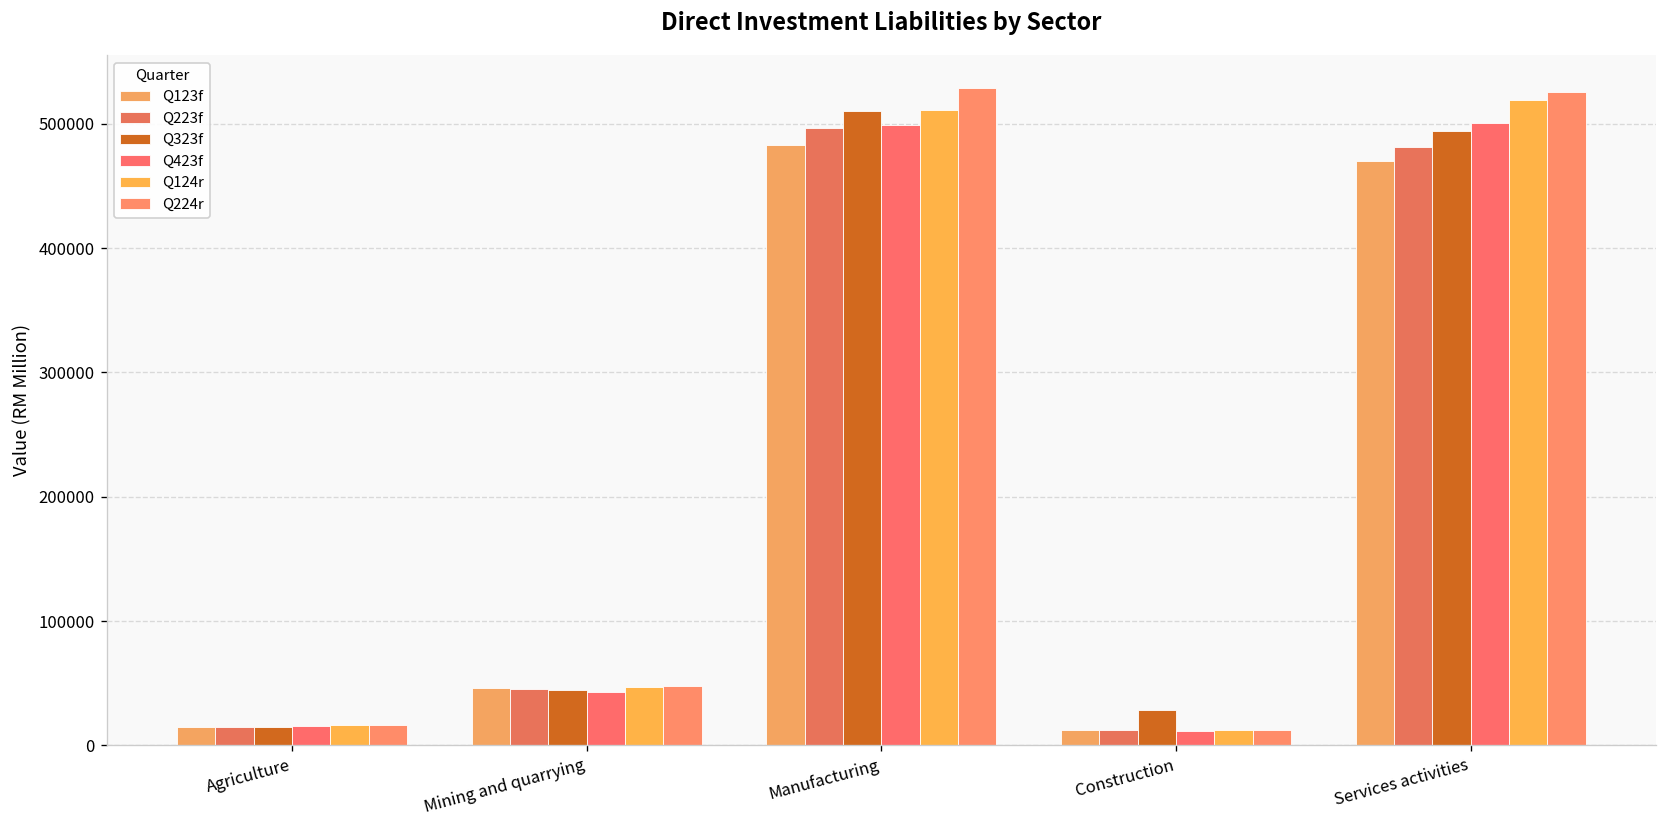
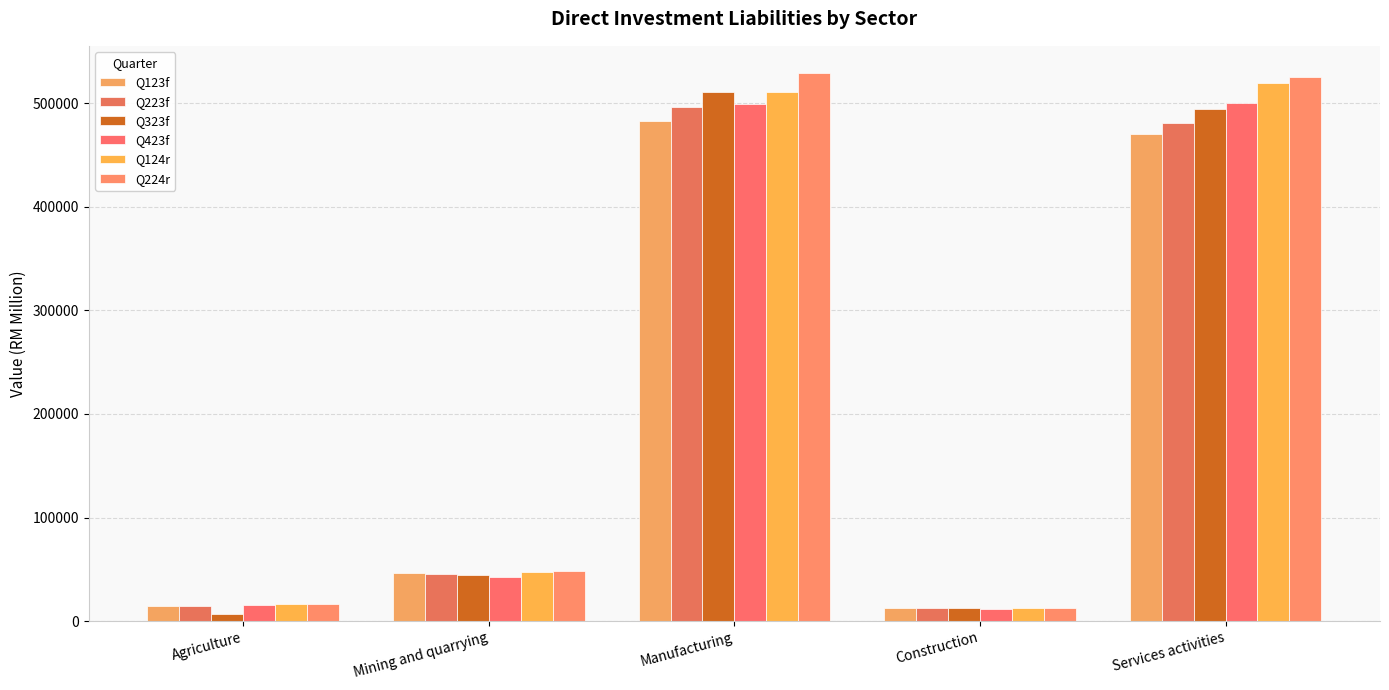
Q323f, Agriculture: 15000 -> 7000
Q323f, Construction: 29000 -> 12000
